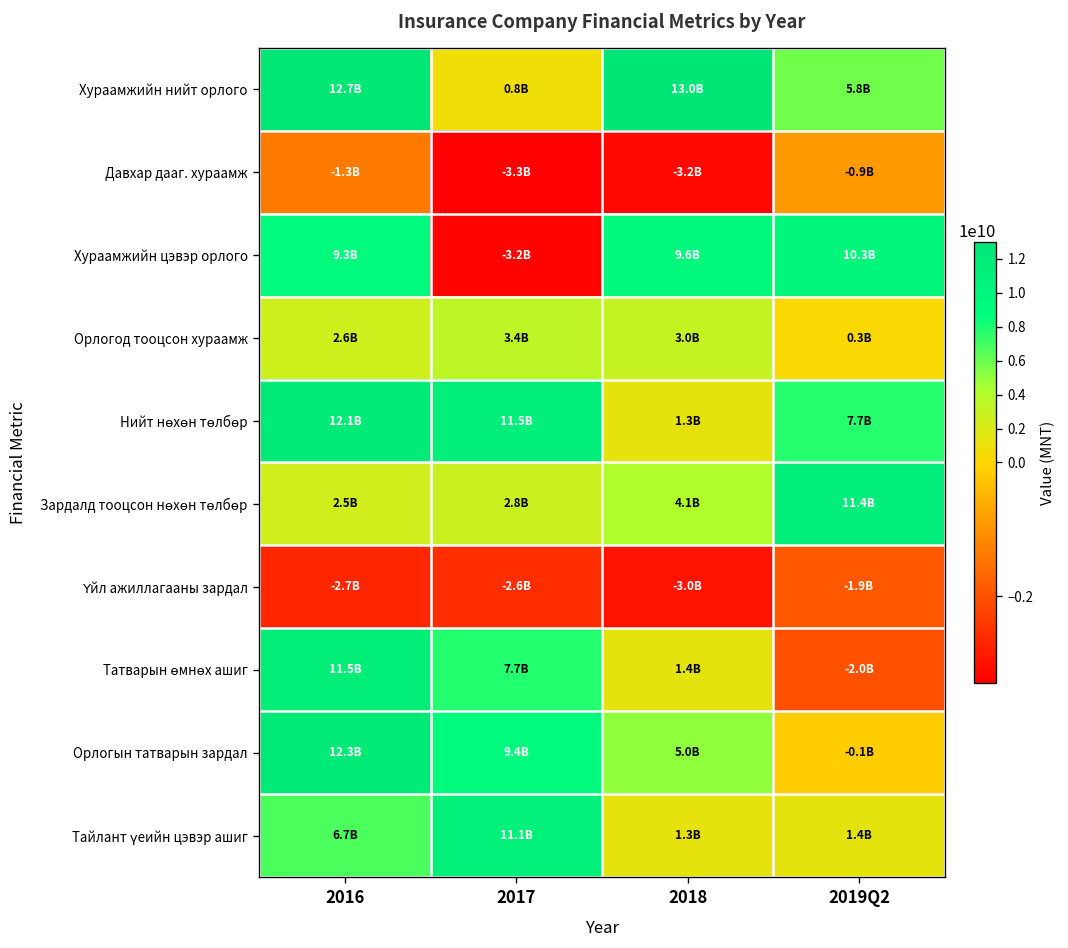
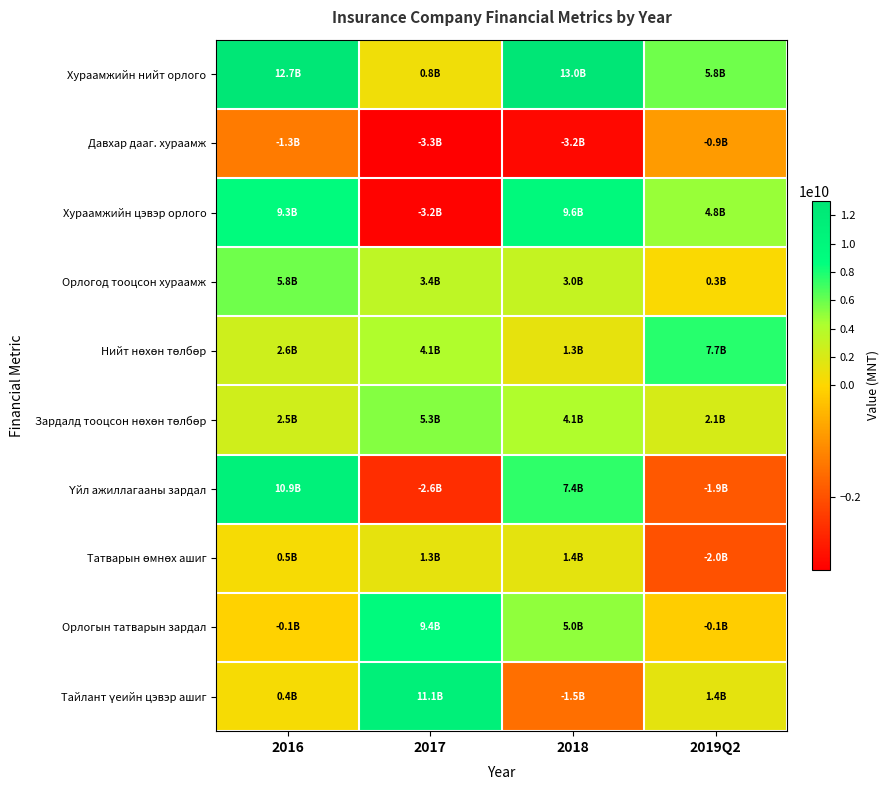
Хураамжийн цэвэр орлого, 2019Q2: 10.3B -> 4.8B
Орлогод тооцсон хураамж, 2016: 2.6B -> 5.8B
Нийт нөхөн төлбөр, 2016: 12.1B -> 2.6B
Нийт нөхөн төлбөр, 2017: 11.5B -> 4.1B
Зардалд тооцсон нөхөн төлбөр, 2017: 2.8B -> 5.3B
Зардалд тооцсон нөхөн төлбөр, 2019Q2: 11.4B -> 2.1B
Үйл ажиллагааны зардал, 2016: -2.7B -> 10.9B
Үйл ажиллагааны зардал, 2018: -3.0B -> 7.4B
Татварын өмнөх ашиг, 2016: 11.5B -> 0.5B
Татварын өмнөх ашиг, 2017: 7.7B -> 1.3B
Орлогын татварын зардал, 2016: 12.3B -> -0.1B
Тайлант үеийн цэвэр ашиг, 2016: 6.7B -> 0.4B
Тайлант үеийн цэвэр ашиг, 2018: 1.3B -> -1.5B
